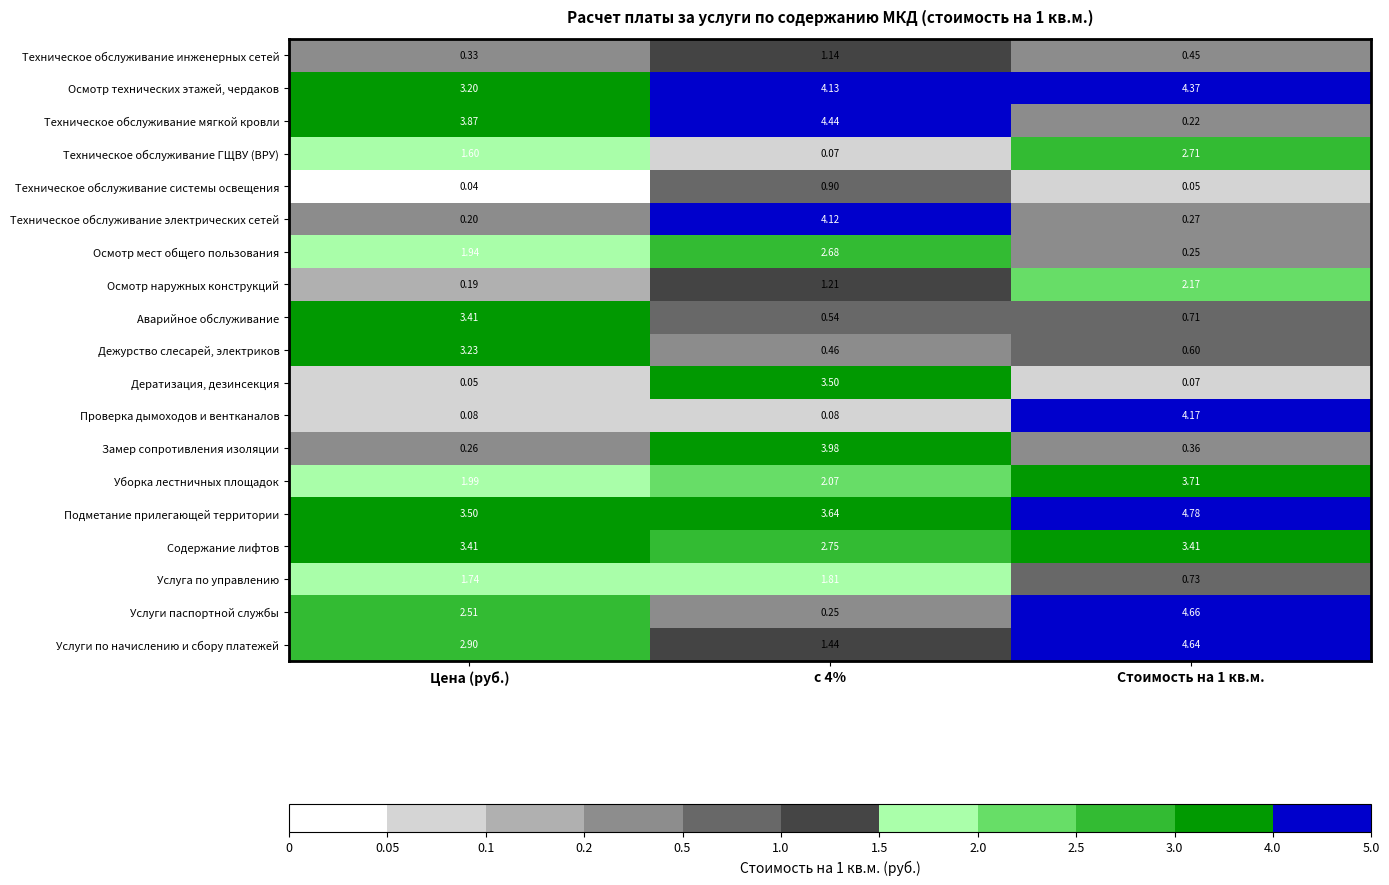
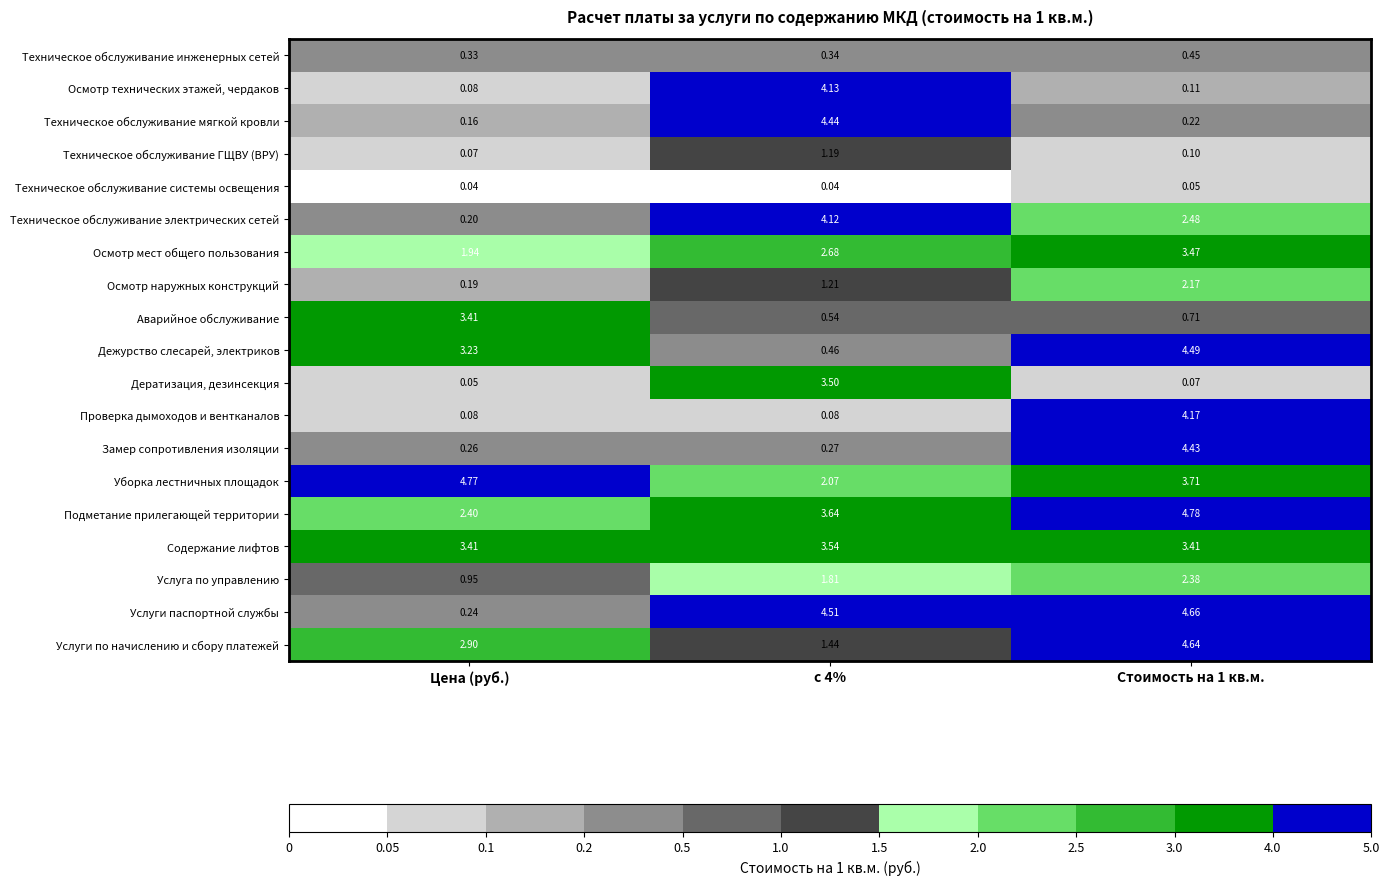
Техническое обслуживание инженерных сетей, с 4%: 1.14 -> 0.34
Осмотр технических этажей, чердаков, Цена (руб.): 3.20 -> 0.08
Осмотр технических этажей, чердаков, Стоимость на 1 кв.м.: 4.37 -> 0.11
Техническое обслуживание мягкой кровли, Цена (руб.): 3.87 -> 0.16
Техническое обслуживание ГЩВУ (ВРУ), Цена (руб.): 1.60 -> 0.07
Техническое обслуживание ГЩВУ (ВРУ), с 4%: 0.07 -> 1.19
Техническое обслуживание ГЩВУ (ВРУ), Стоимость на 1 кв.м.: 2.71 -> 0.10
Техническое обслуживание системы освещения, с 4%: 0.90 -> 0.04
Техническое обслуживание электрических сетей, Стоимость на 1 кв.м.: 0.27 -> 2.48
Осмотр мест общего пользования, Стоимость на 1 кв.м.: 0.25 -> 3.47
Дежурство слесарей, электриков, Стоимость на 1 кв.м.: 0.60 -> 4.49
Замер сопротивления изоляции, с 4%: 3.98 -> 0.27
Замер сопротивления изоляции, Стоимость на 1 кв.м.: 0.36 -> 4.43
Уборка лестничных площадок, Цена (руб.): 1.99 -> 4.77
Подметание прилегающей территории, Цена (руб.): 3.50 -> 2.40
Содержание лифтов, с 4%: 2.75 -> 3.54
Услуга по управлению, Цена (руб.): 1.74 -> 0.95
Услуга по управлению, Стоимость на 1 кв.м.: 0.73 -> 2.38
Услуги паспортной службы, Цена (руб.): 2.51 -> 0.24
Услуги паспортной службы, с 4%: 0.25 -> 4.51
